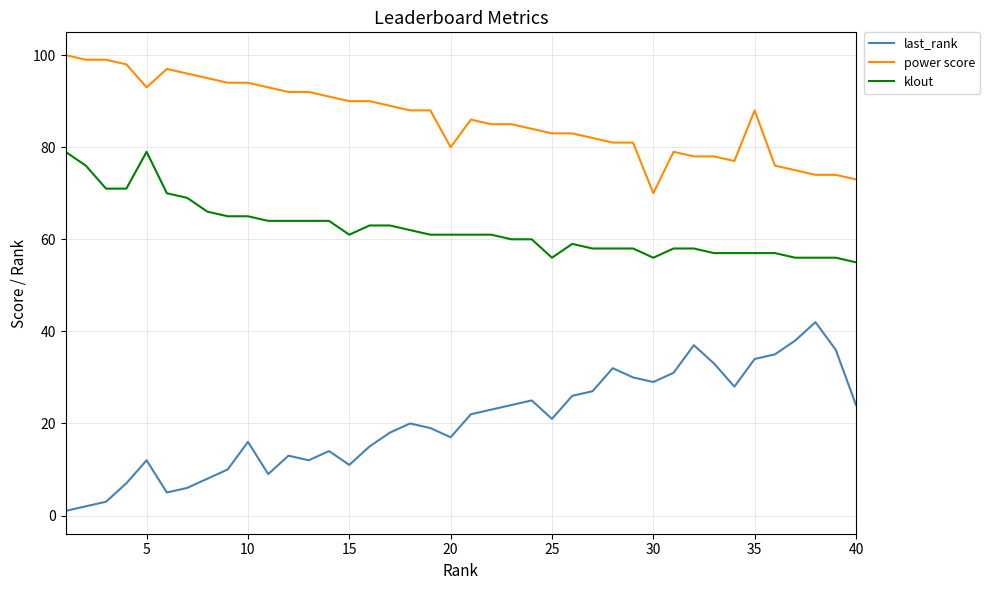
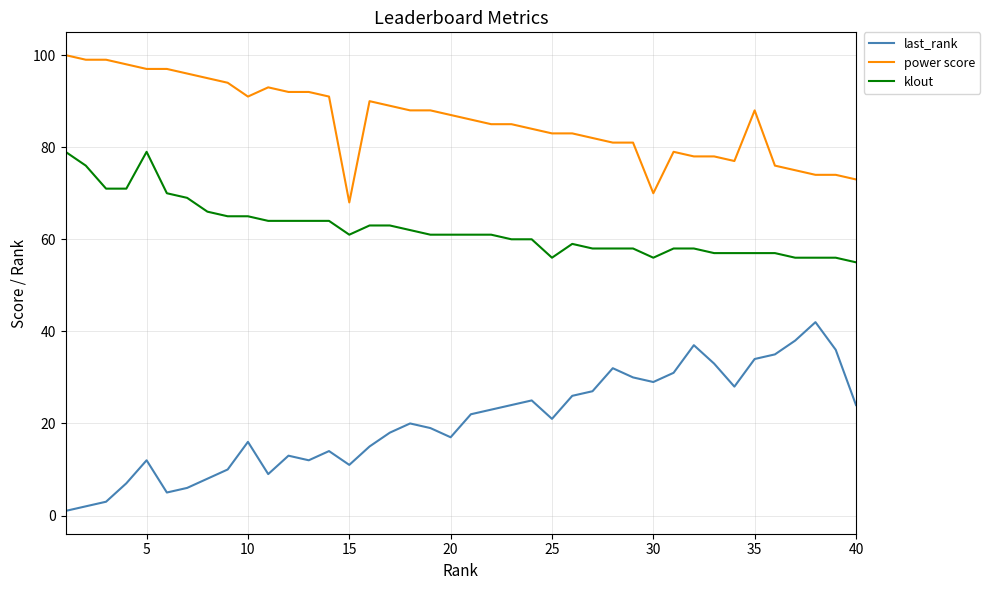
power score, 5: 93 -> 97
power score, 10: 94 -> 91
power score, 15: 90 -> 68
power score, 20: 80 -> 87
